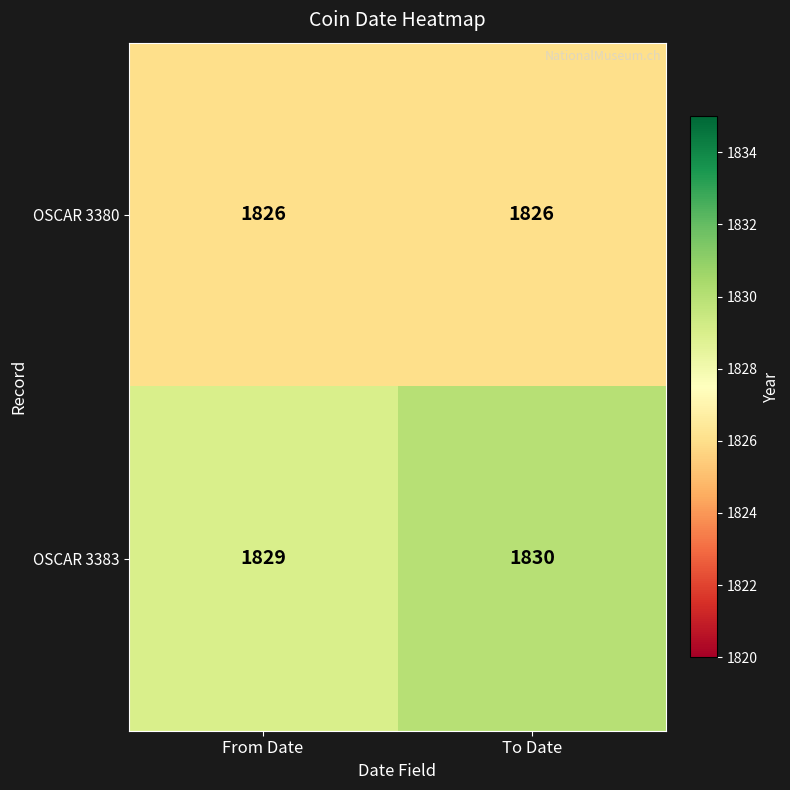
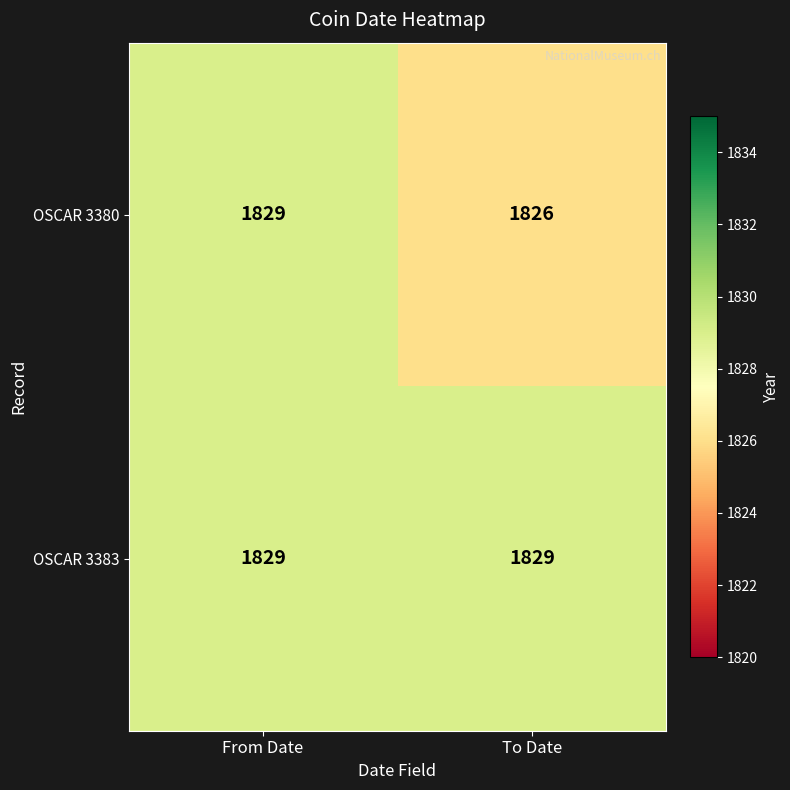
OSCAR 3380, From Date: 1826 -> 1829
OSCAR 3383, To Date: 1830 -> 1829
